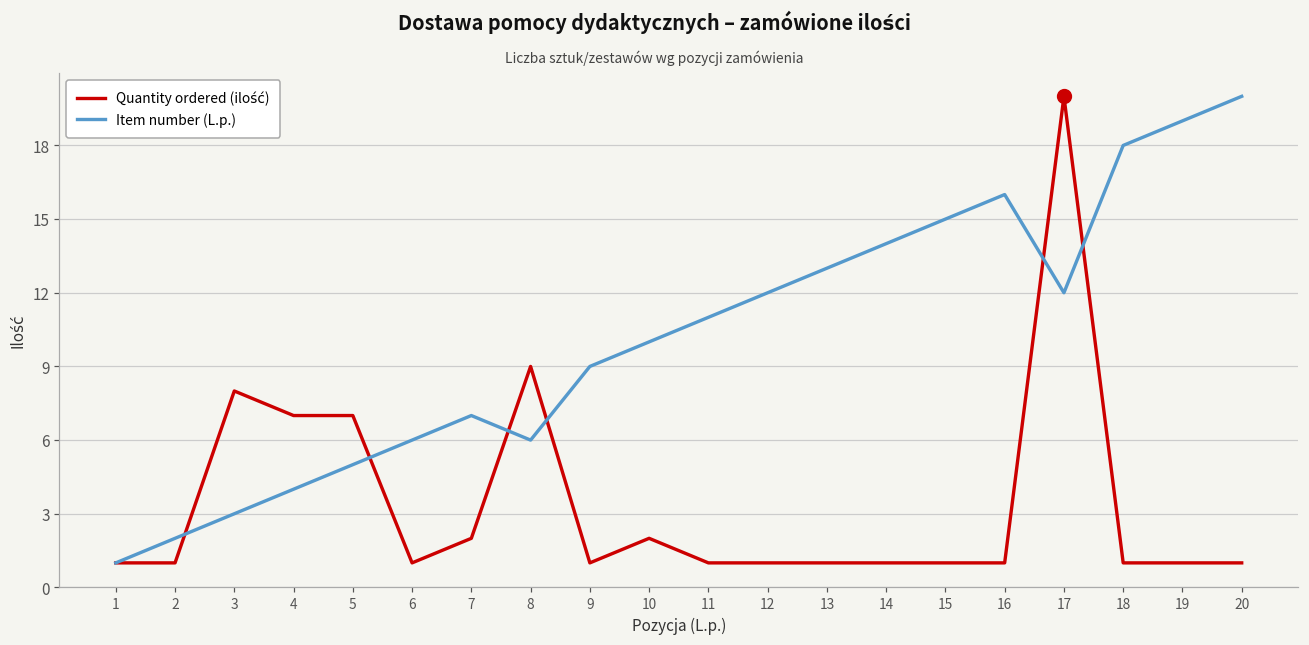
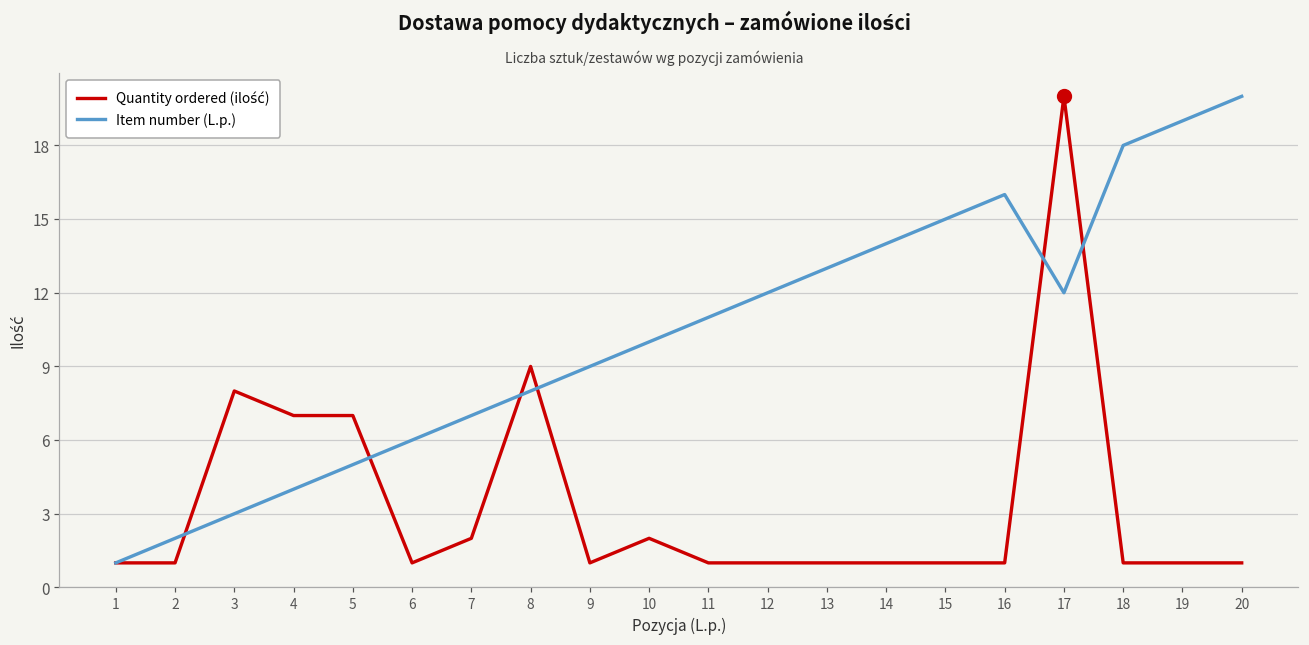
Item number (L.p.), 8: 6 -> 8
